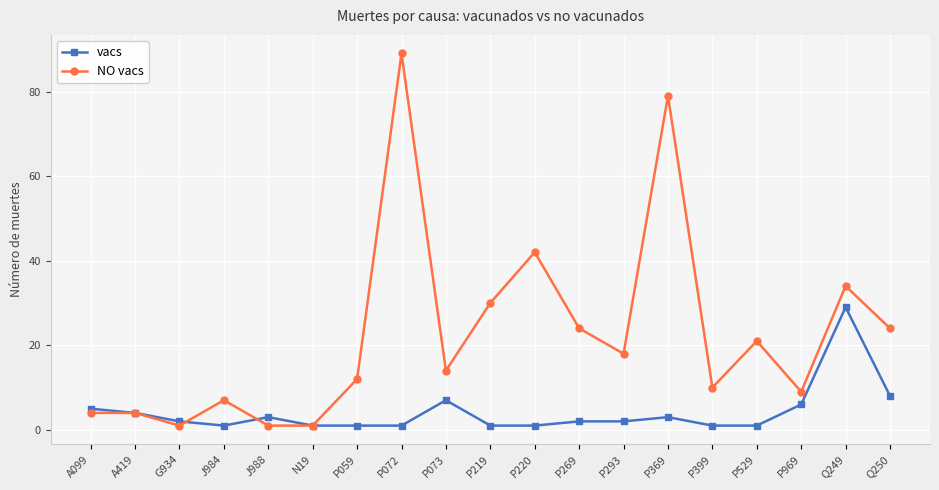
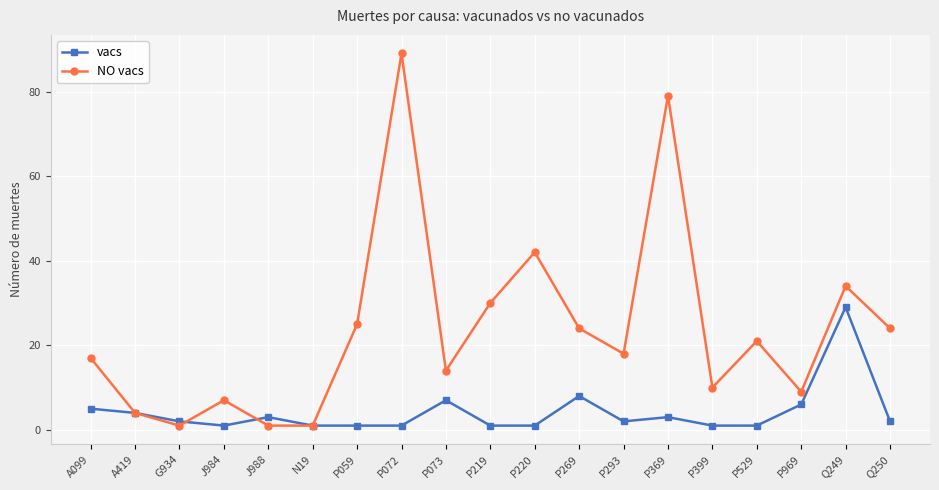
NO vacs, A099: 4 -> 17
NO vacs, P059: 12 -> 25
vacs, P269: 2 -> 8
vacs, Q250: 8 -> 2
